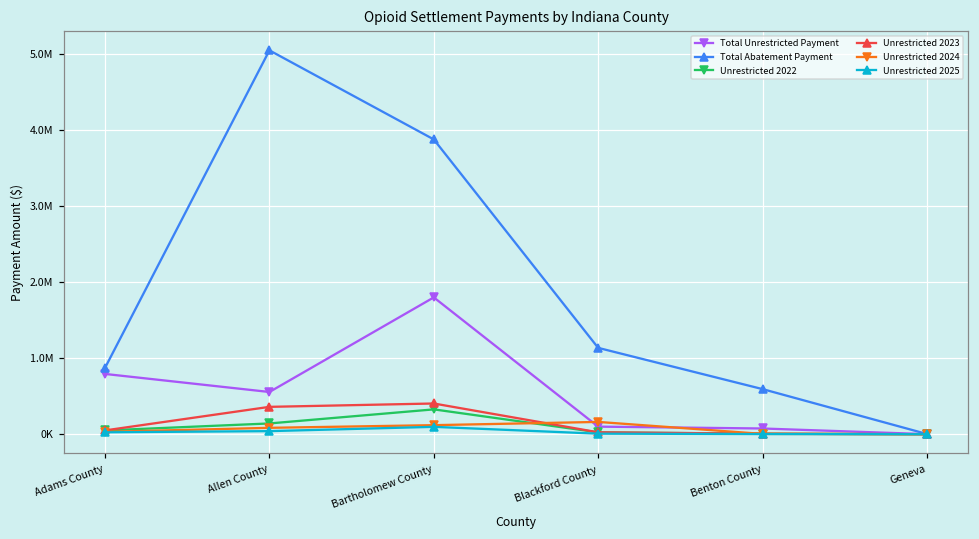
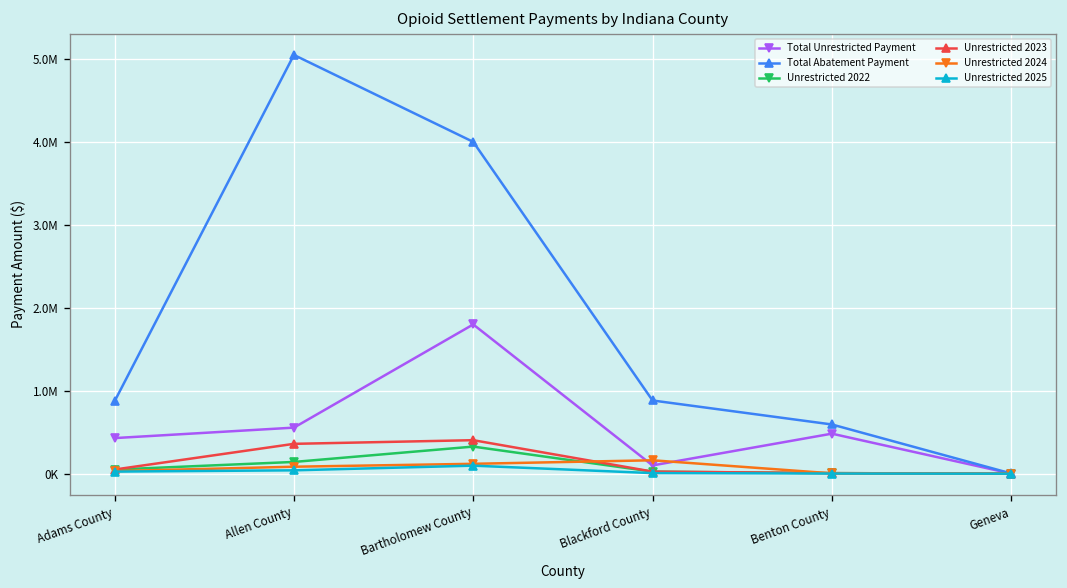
Total Unrestricted Payment, Adams County: 800000 -> 400000
Total Abatement Payment, Bartholomew County: 3900000 -> 4000000
Total Abatement Payment, Blackford County: 1100000 -> 900000
Total Unrestricted Payment, Benton County: 100000 -> 500000
